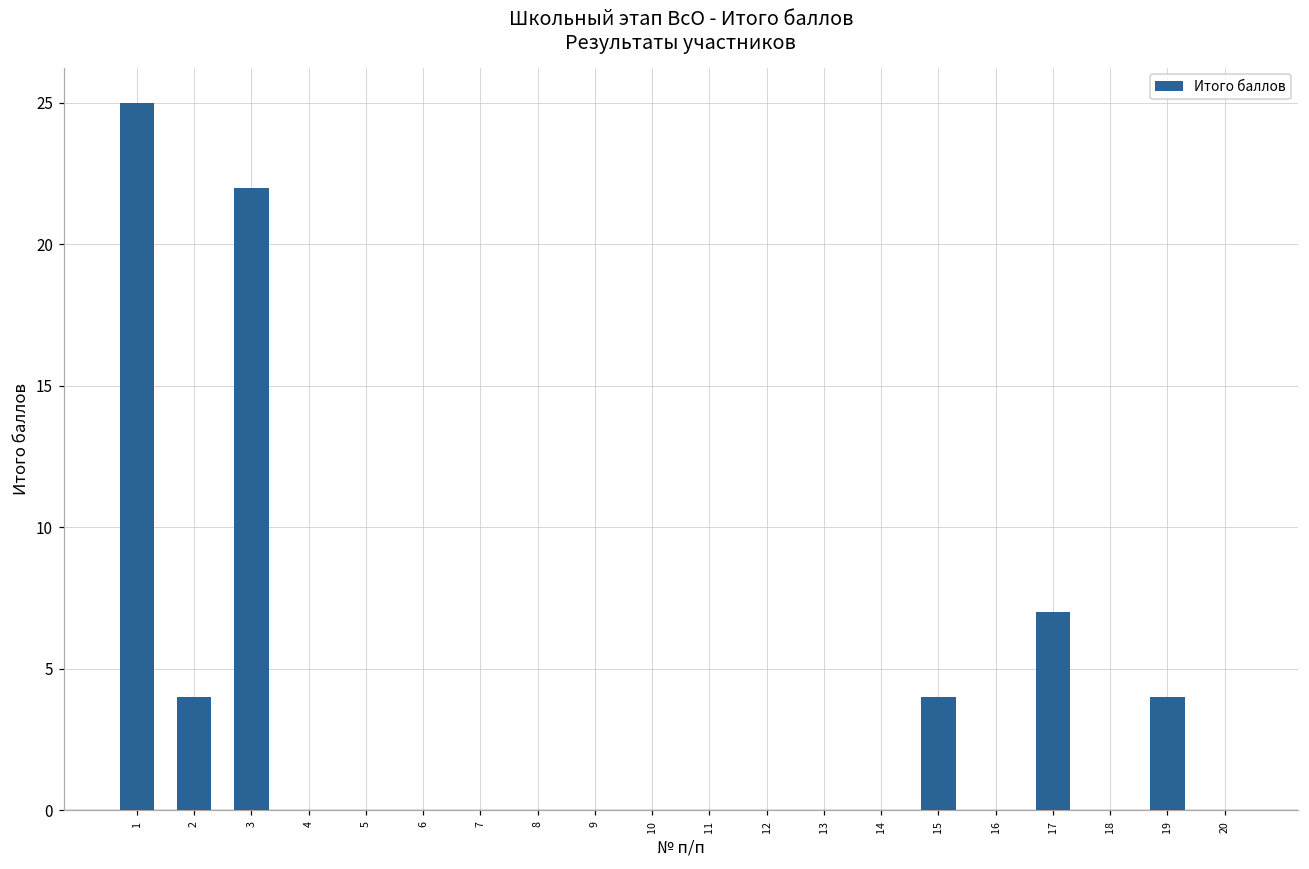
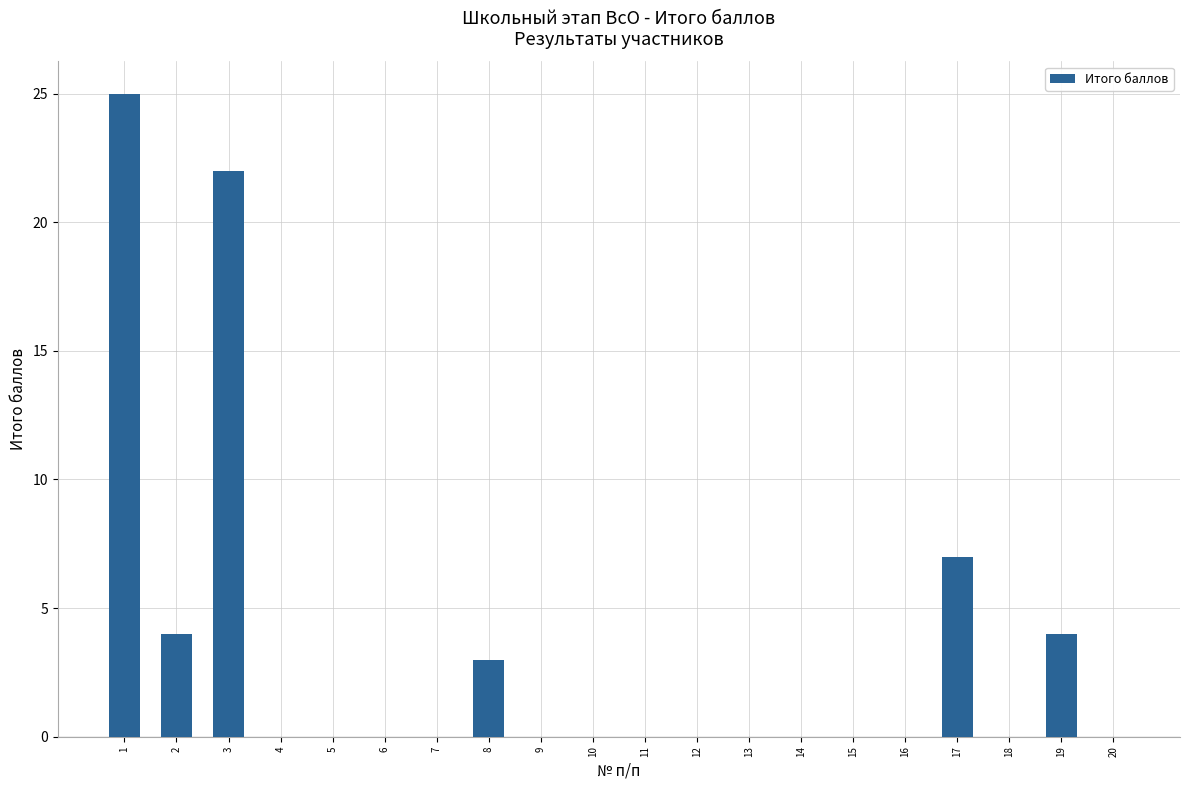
8: 0 -> 3
15: 4 -> 0
